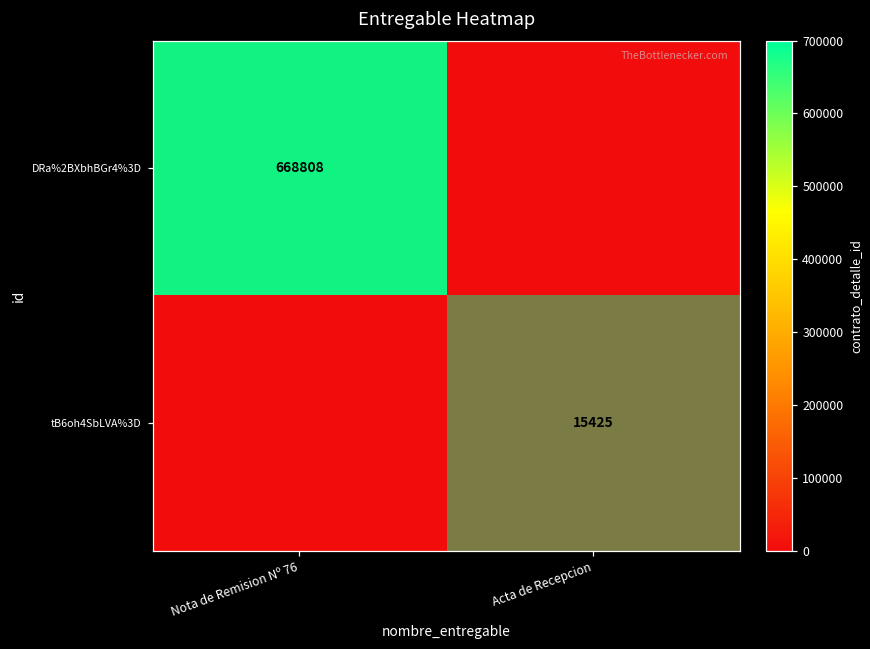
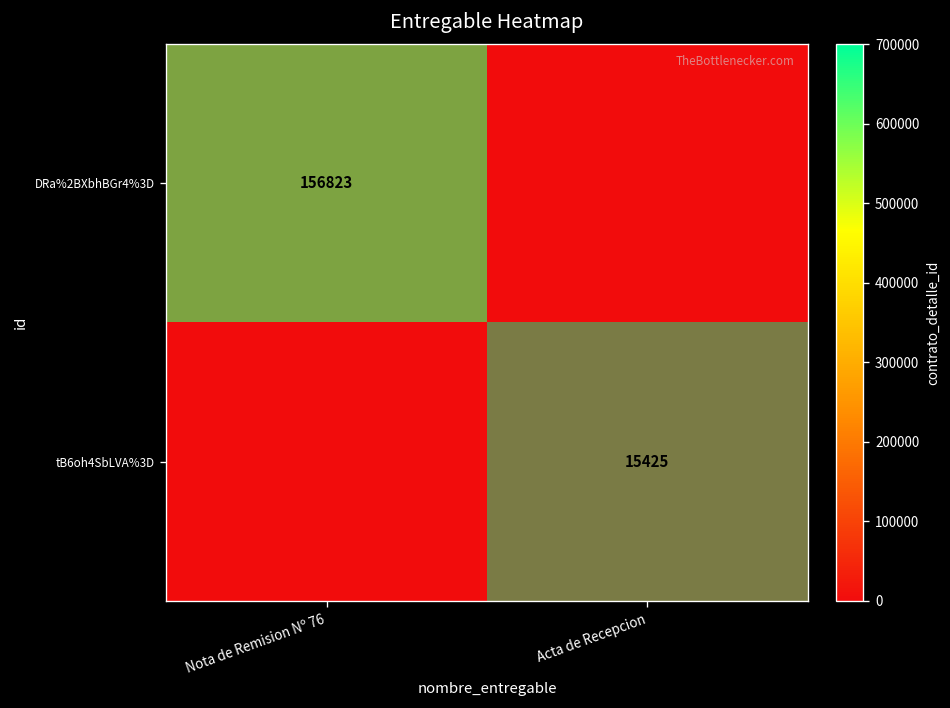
DRa%2BXbhBGr4%3D, Nota de Remision Nº 76: 668808 -> 156823
